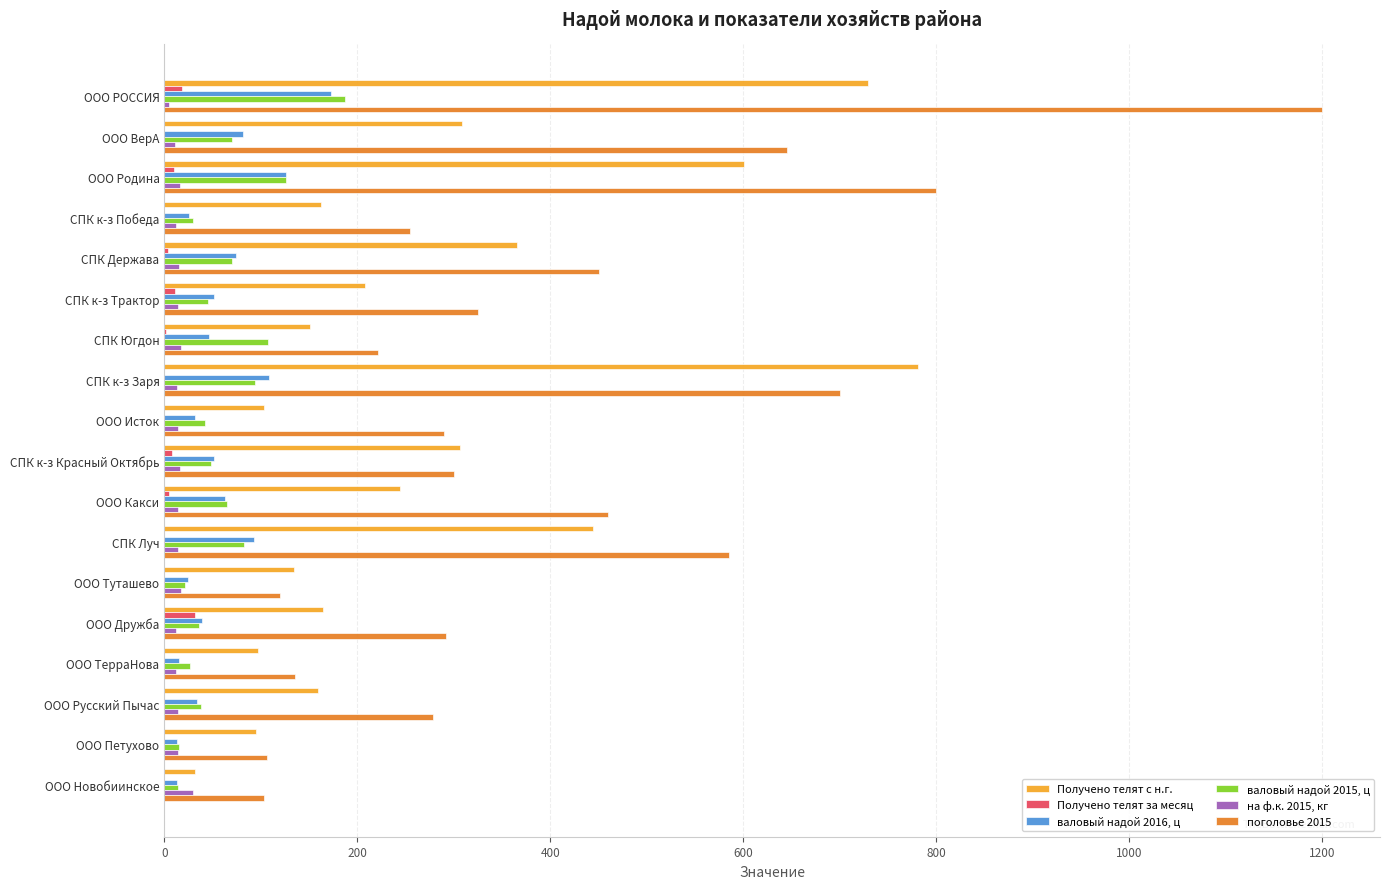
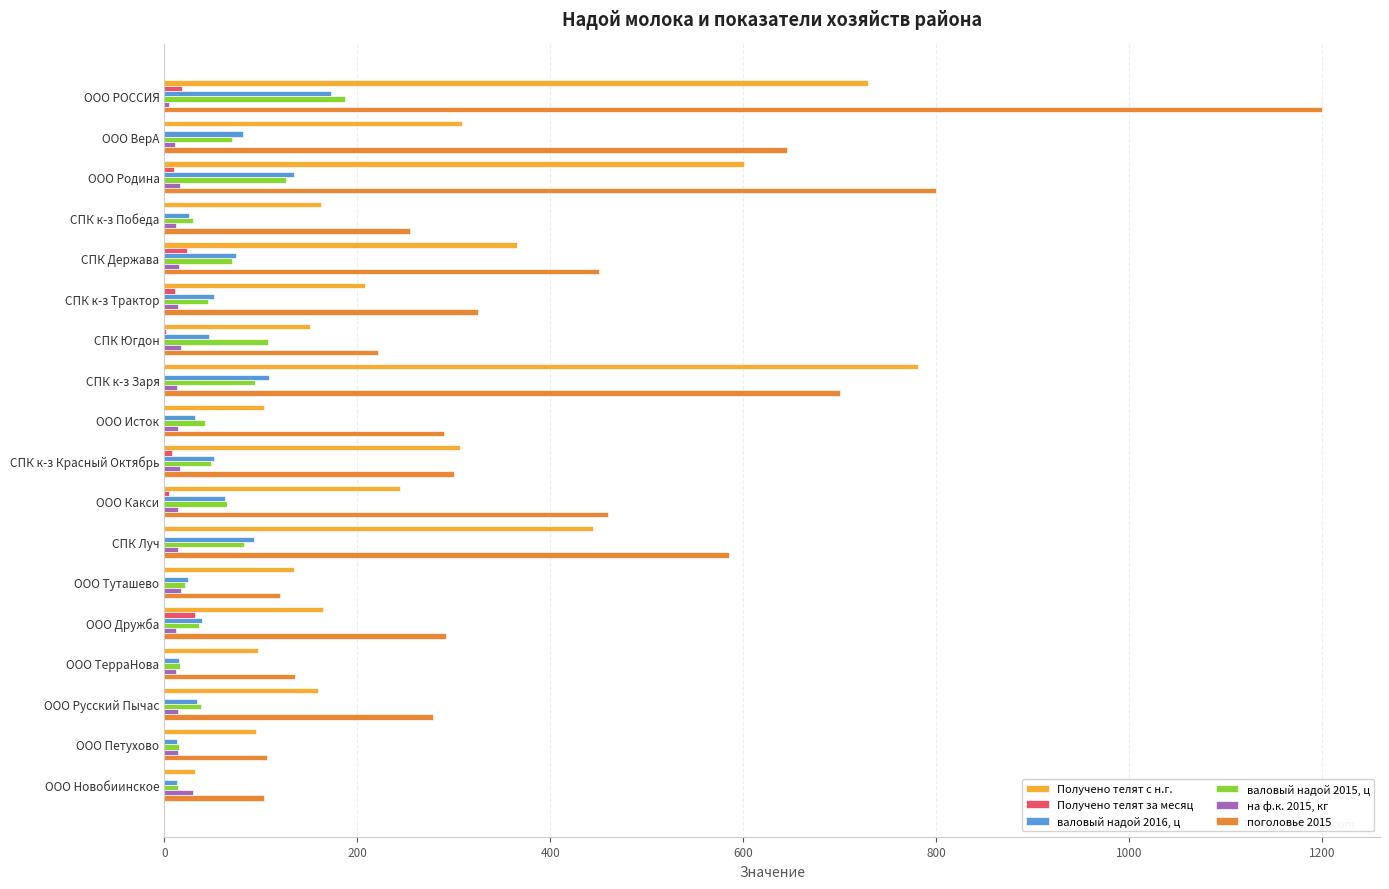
валовый надой 2016, ц, ООО Родина: 126 -> 134
Получено телят за месяц, СПК Держава: 0 -> 20
валовый надой 2015, ц, ООО ТерраНова: 30 -> 20
